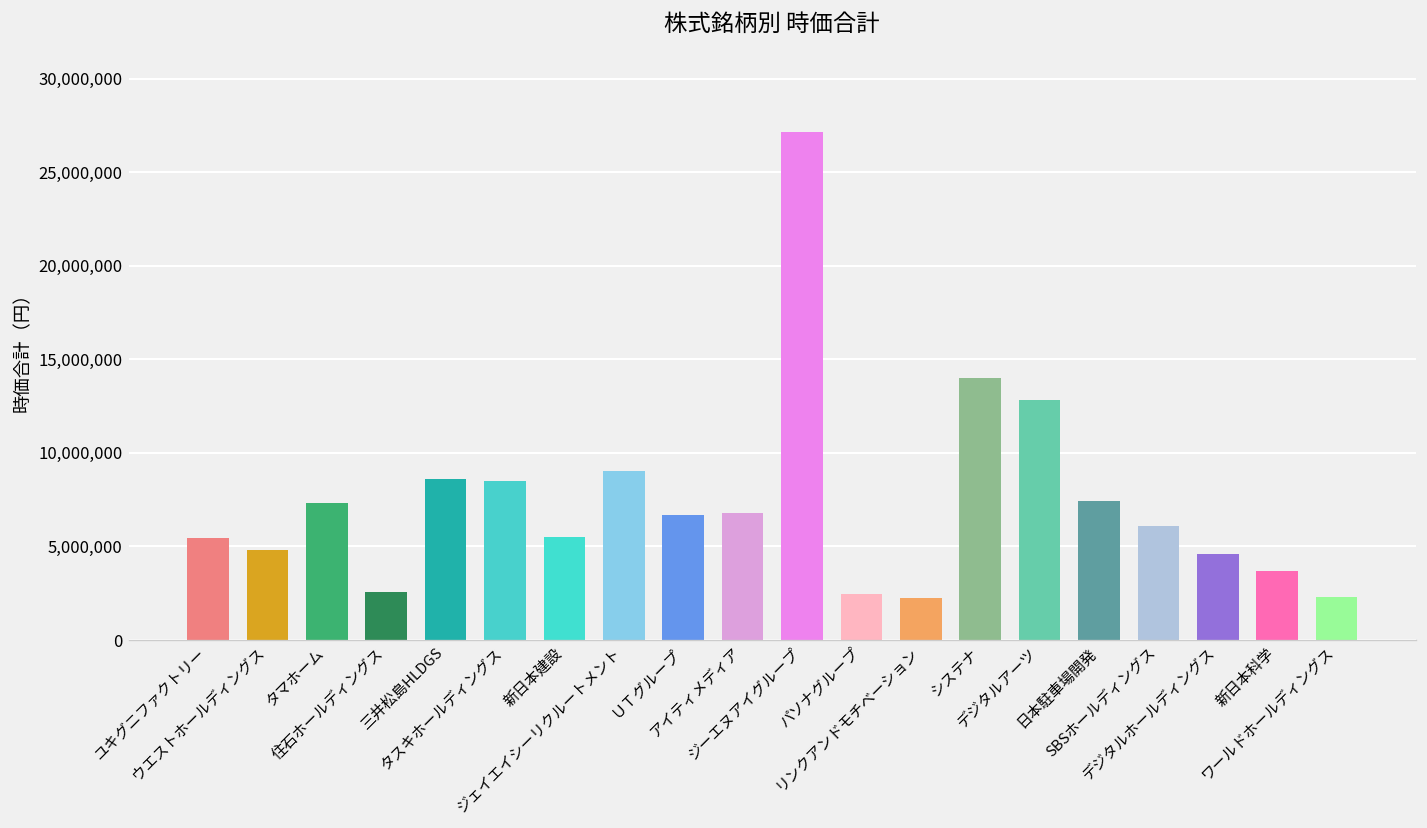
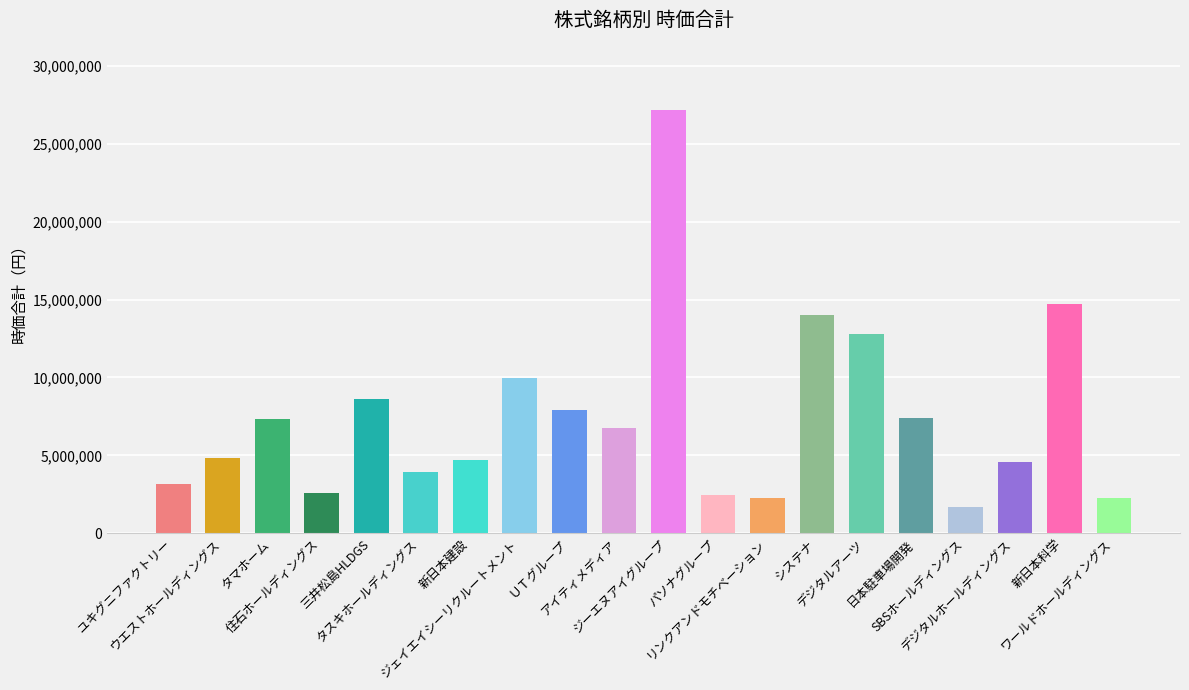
ユキグニファクトリー: 5,500,000 -> 3,200,000
タスキホールディングス: 8,500,000 -> 3,900,000
新日本建設: 5,500,000 -> 4,700,000
ジェイエイシーリクルートメント: 9,000,000 -> 10,000,000
ＵＴグループ: 6,700,000 -> 7,900,000
SBSホールディングス: 6,100,000 -> 1,700,000
新日本科学: 3,700,000 -> 14,700,000
